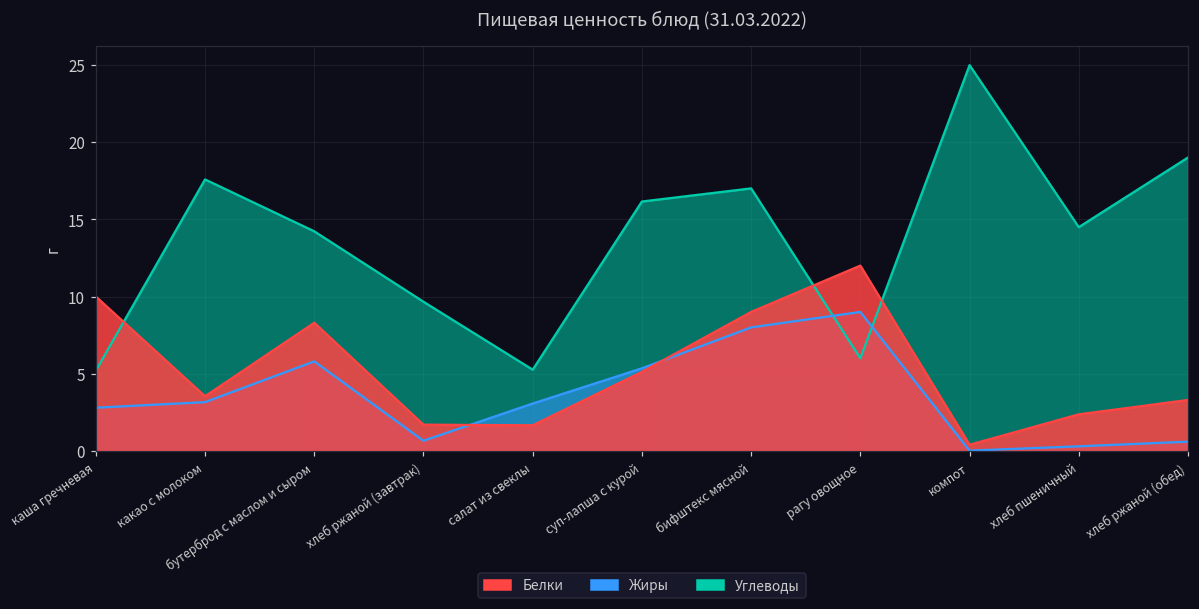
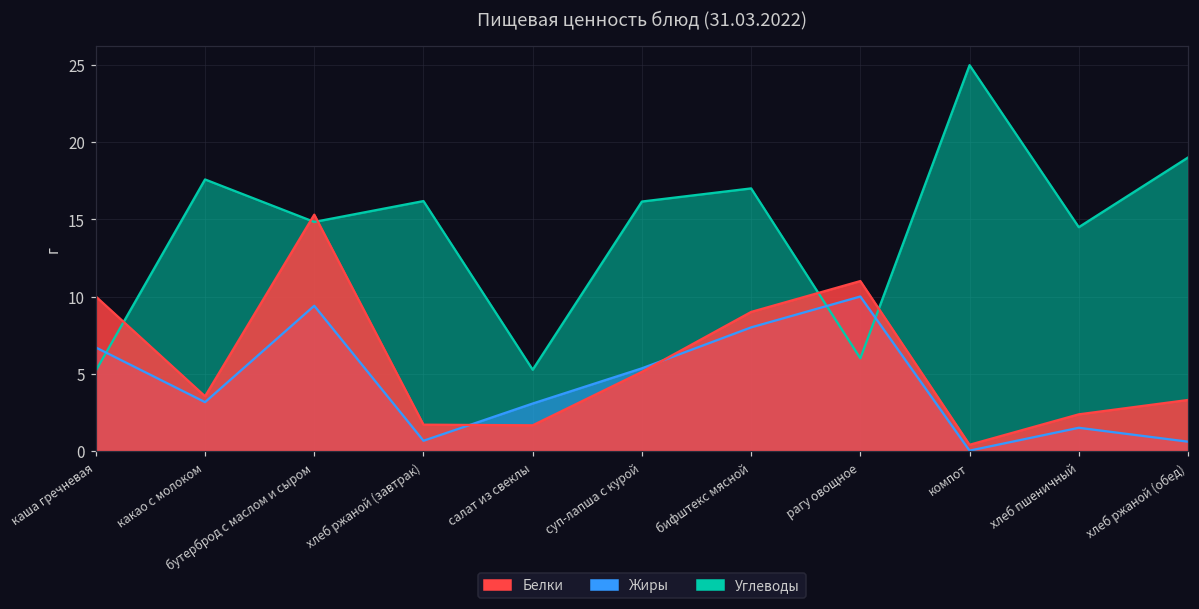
Жиры, каша гречневая: 2.8 -> 6.7
Углеводы, бутерброд с маслом и сыром: 14.2 -> 14.8
Жиры, бутерброд с маслом и сыром: 5.8 -> 9.4
Белки, бутерброд с маслом и сыром: 8.3 -> 15.3
Углеводы, хлеб ржаной (завтрак): 9.7 -> 16.2
Жиры, рагу овощное: 9 -> 10
Белки, рагу овощное: 12 -> 11
Жиры, хлеб пшеничный: 0.3 -> 1.5
